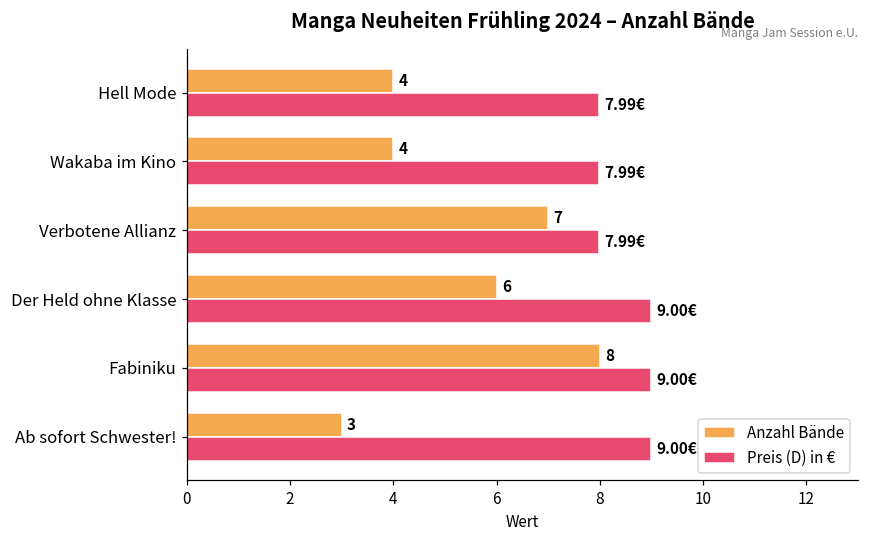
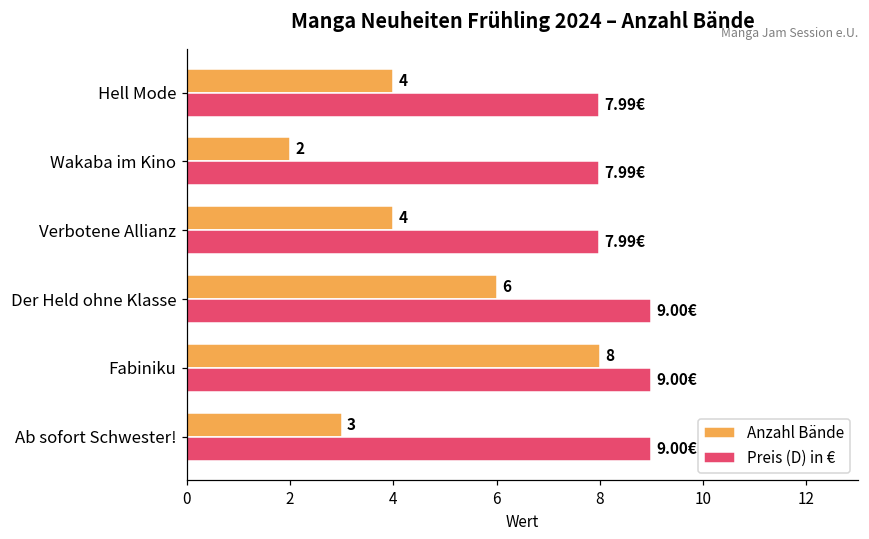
Anzahl Bände, Wakaba im Kino: 4 -> 2
Anzahl Bände, Verbotene Allianz: 7 -> 4
